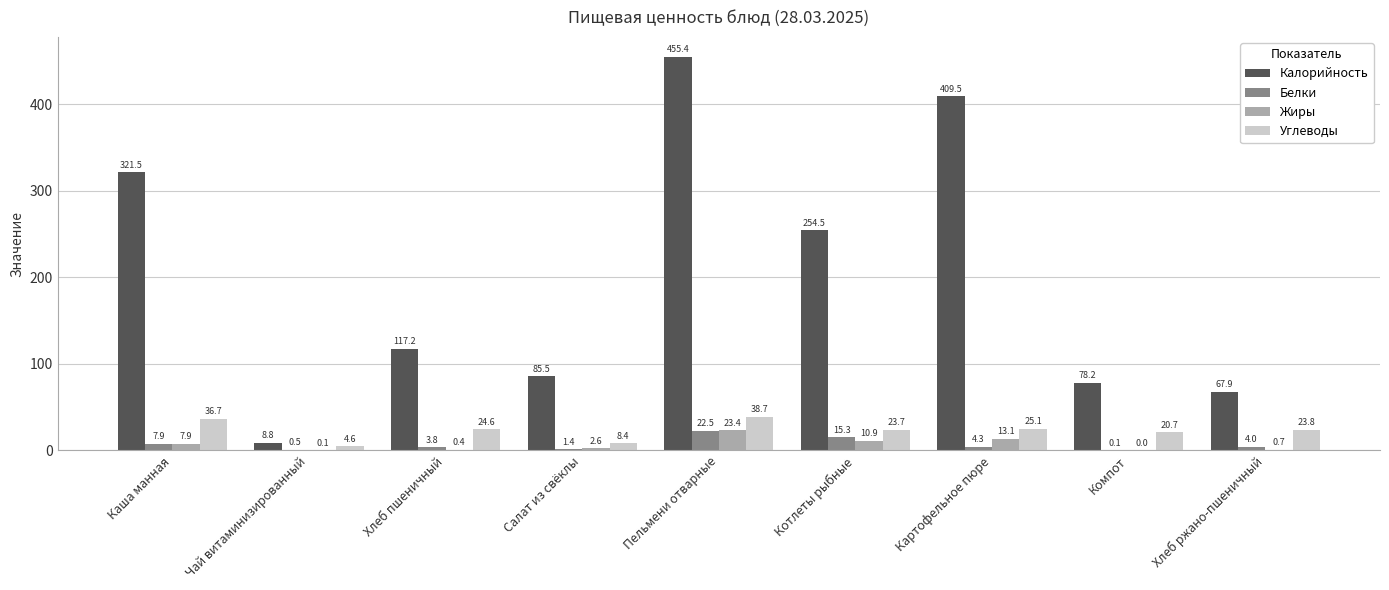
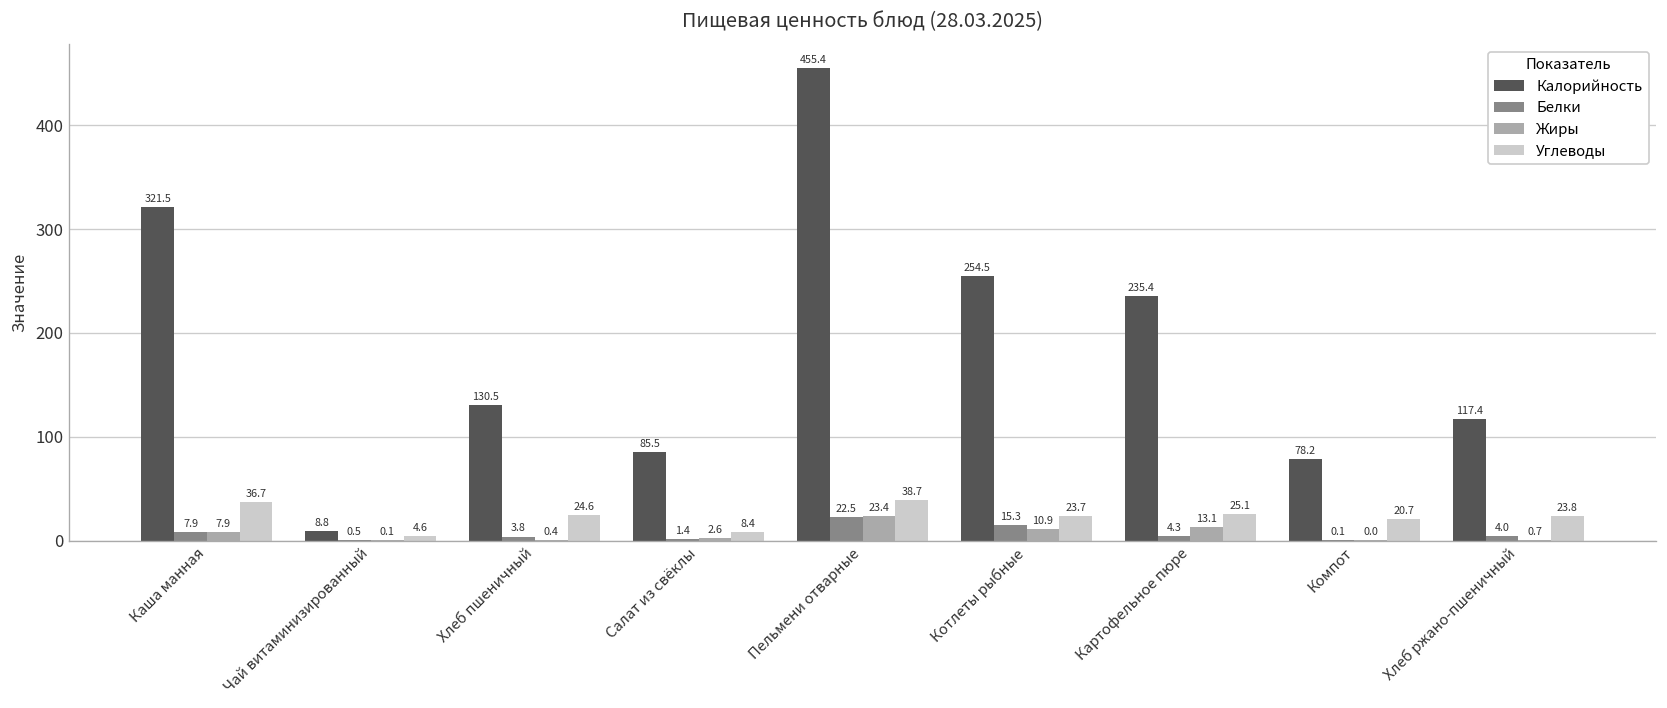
Калорийность, Хлеб пшеничный: 117.2 -> 130.5
Калорийность, Картофельное пюре: 409.5 -> 235.4
Калорийность, Хлеб ржано-пшеничный: 67.9 -> 117.4
